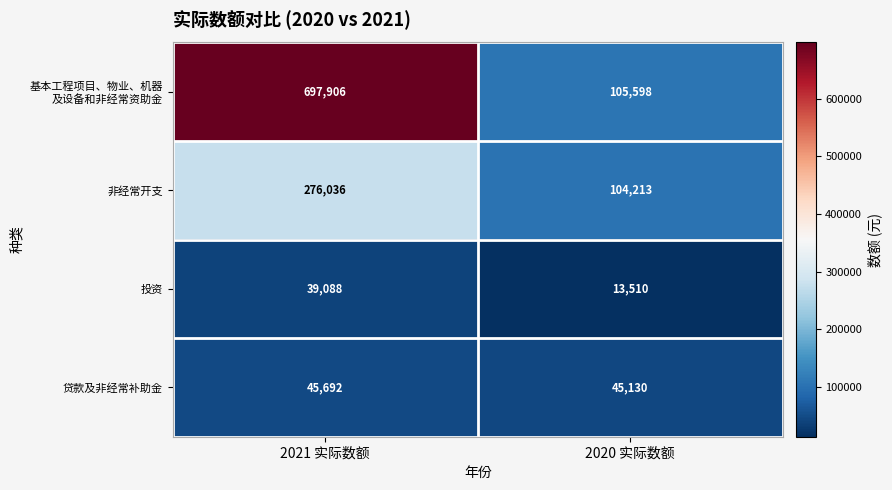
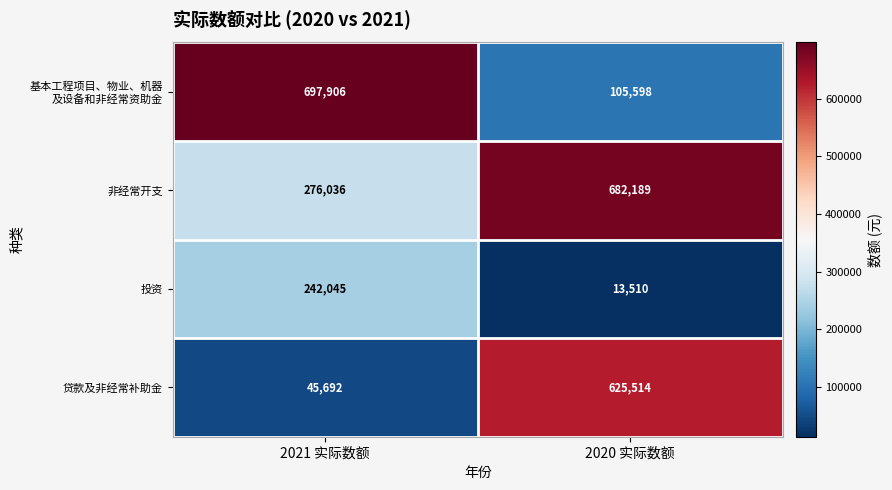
非经常开支, 2020 实际数额: 104,213 -> 682,189
投资, 2021 实际数额: 39,088 -> 242,045
贷款及非经常补助金, 2020 实际数额: 45,130 -> 625,514
